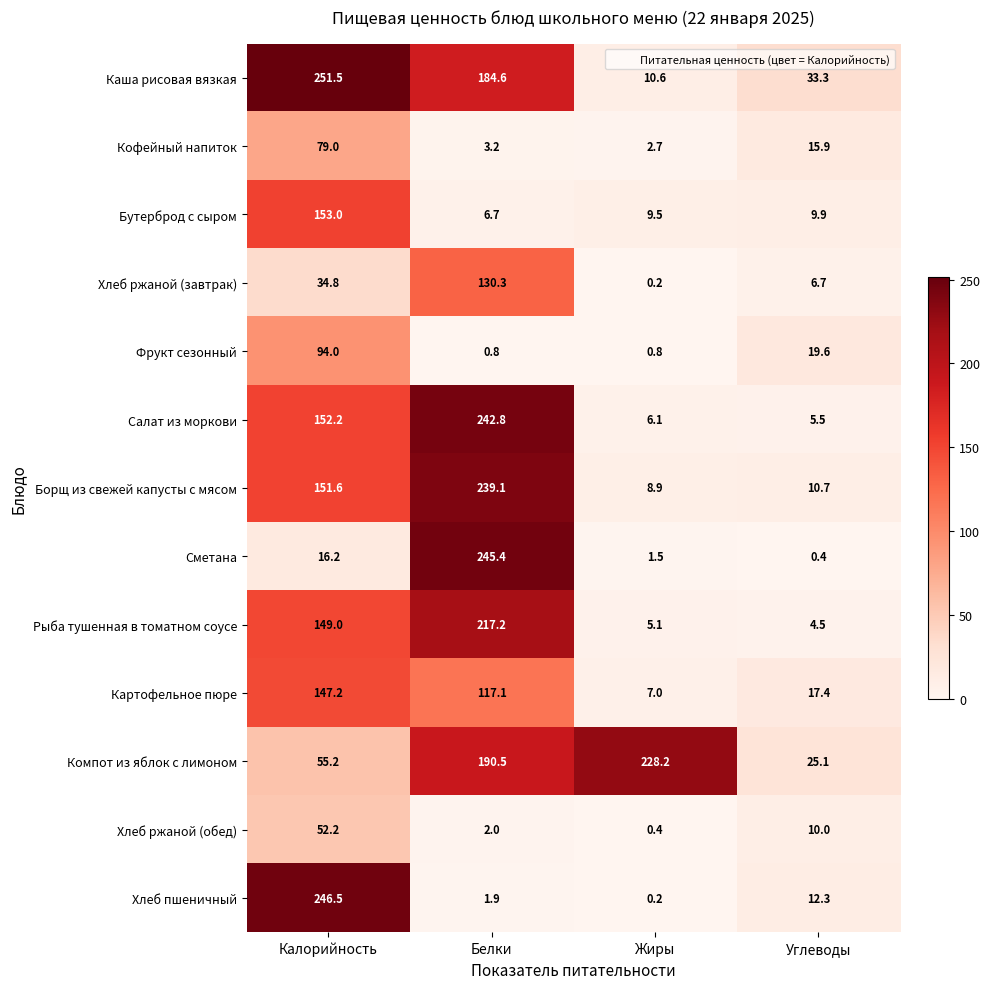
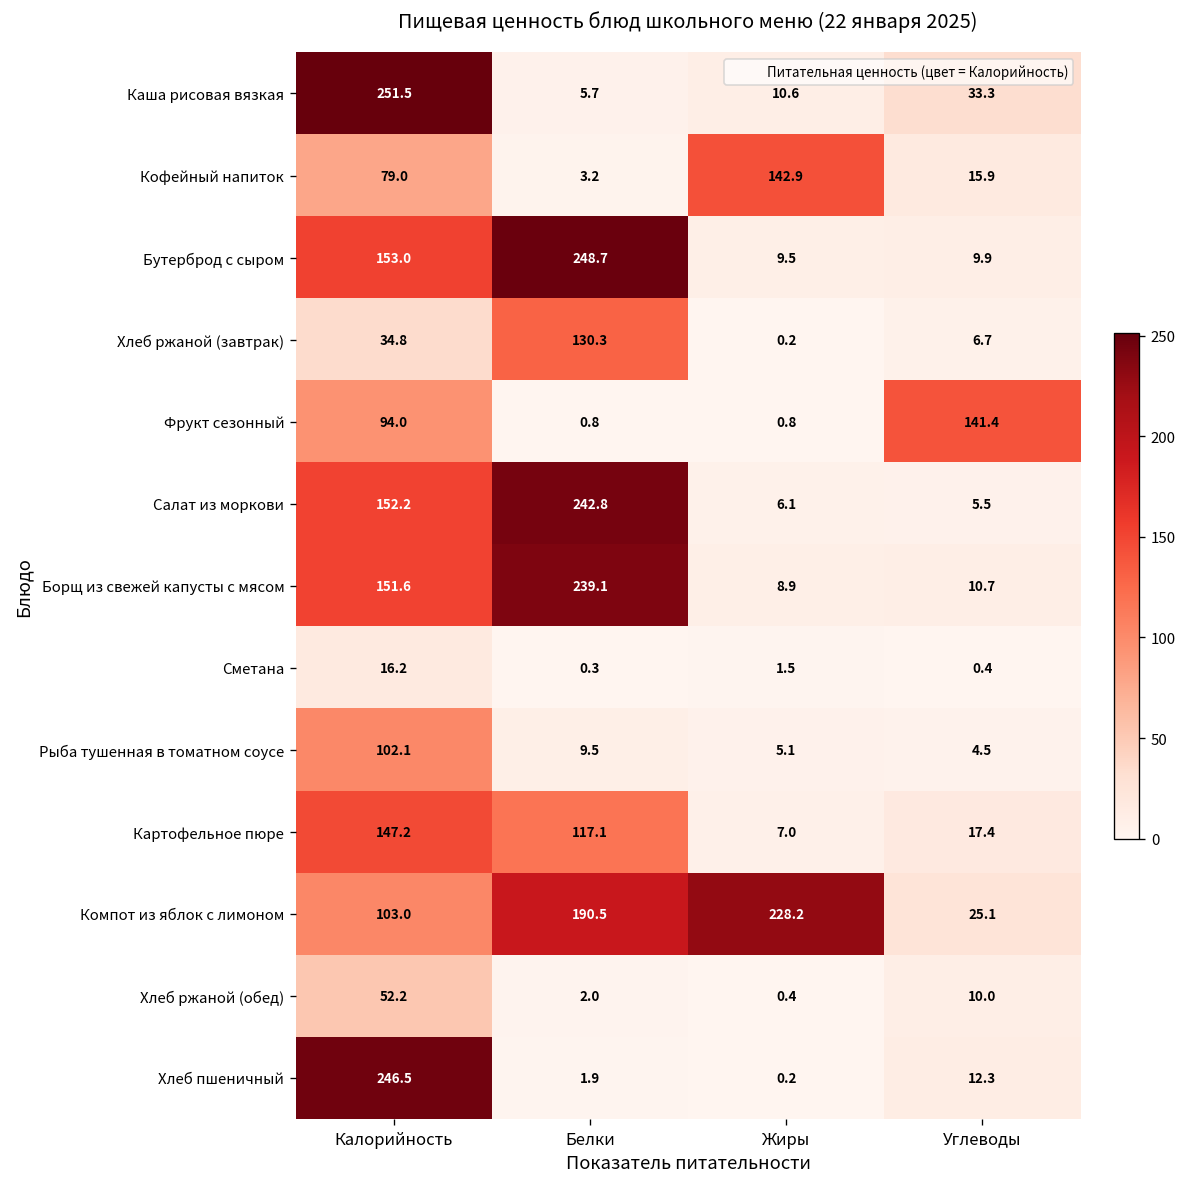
Каша рисовая вязкая, Белки: 184.6 -> 5.7
Кофейный напиток, Жиры: 2.7 -> 142.9
Бутерброд с сыром, Белки: 6.7 -> 248.7
Фрукт сезонный, Углеводы: 19.6 -> 141.4
Сметана, Белки: 245.4 -> 0.3
Рыба тушенная в томатном соусе, Калорийность: 149.0 -> 102.1
Рыба тушенная в томатном соусе, Белки: 217.2 -> 9.5
Компот из яблок с лимоном, Калорийность: 55.2 -> 103.0
